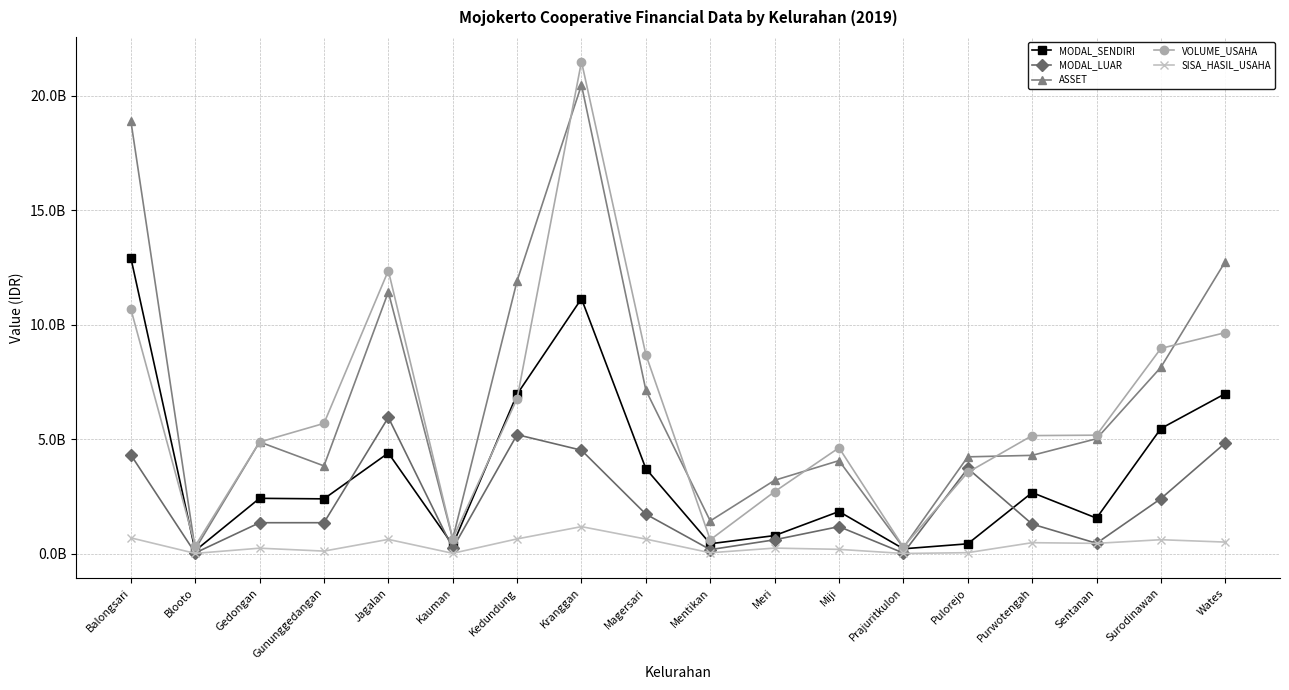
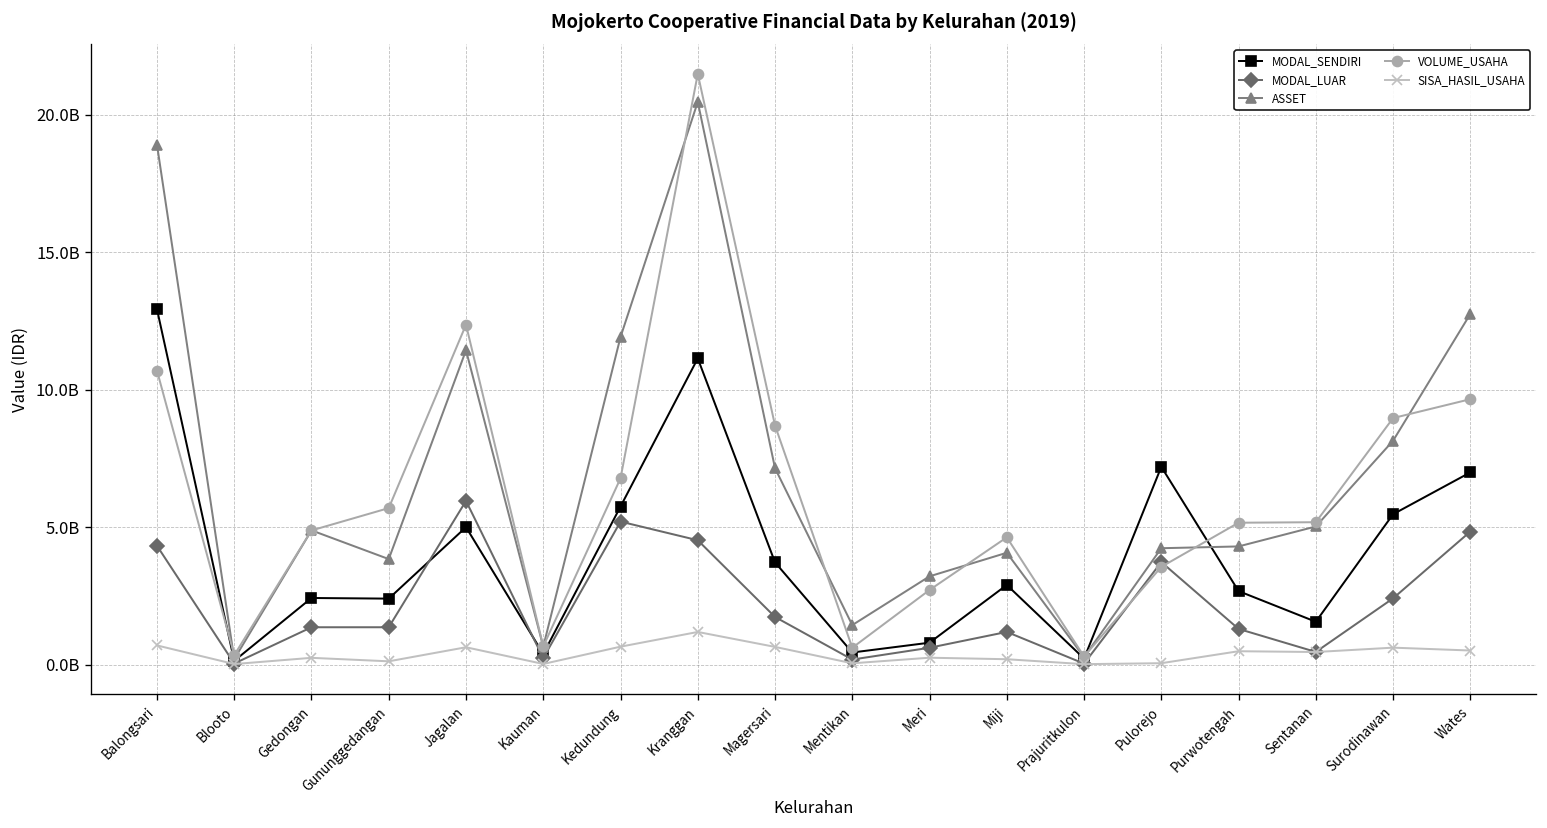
MODAL_SENDIRI, Jagalan: 4400000000 -> 5000000000
MODAL_SENDIRI, Kedundung: 7000000000 -> 5800000000
MODAL_SENDIRI, Miji: 1800000000 -> 2900000000
MODAL_SENDIRI, Pulorejo: 400000000 -> 7200000000
